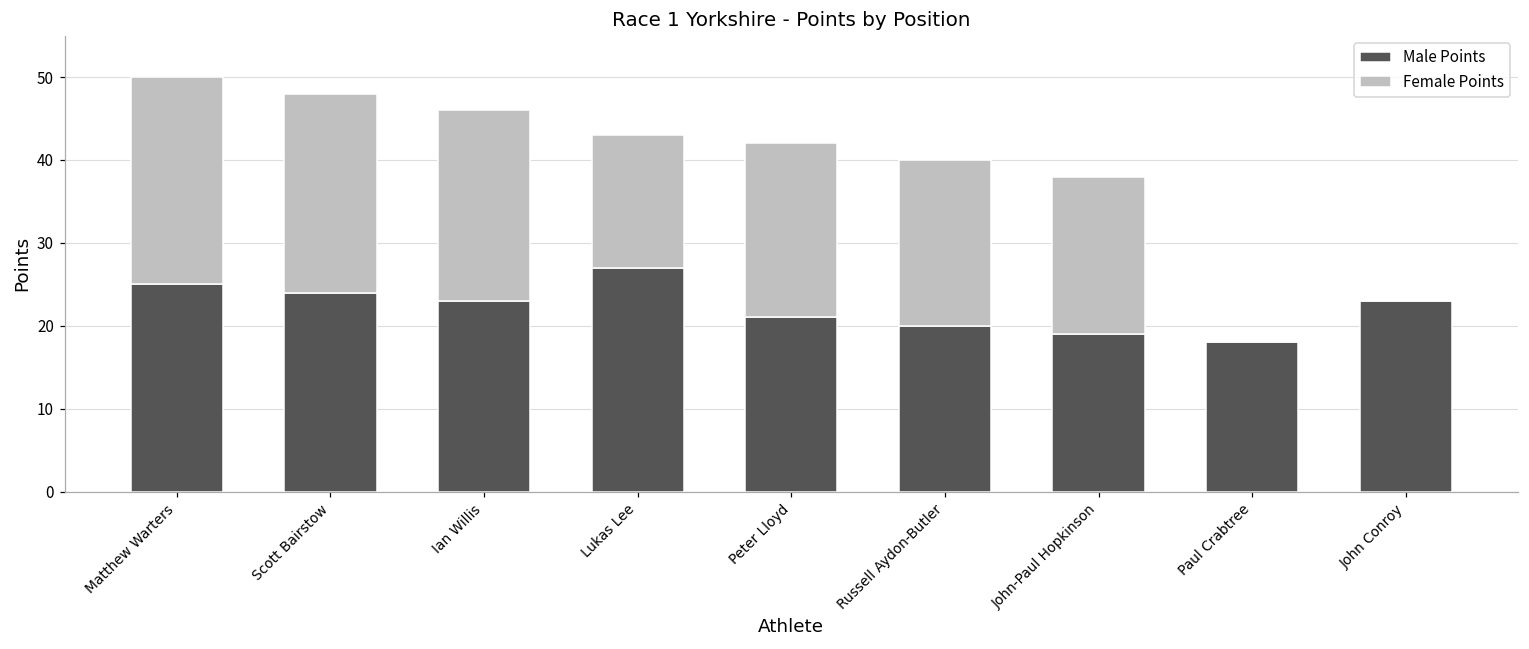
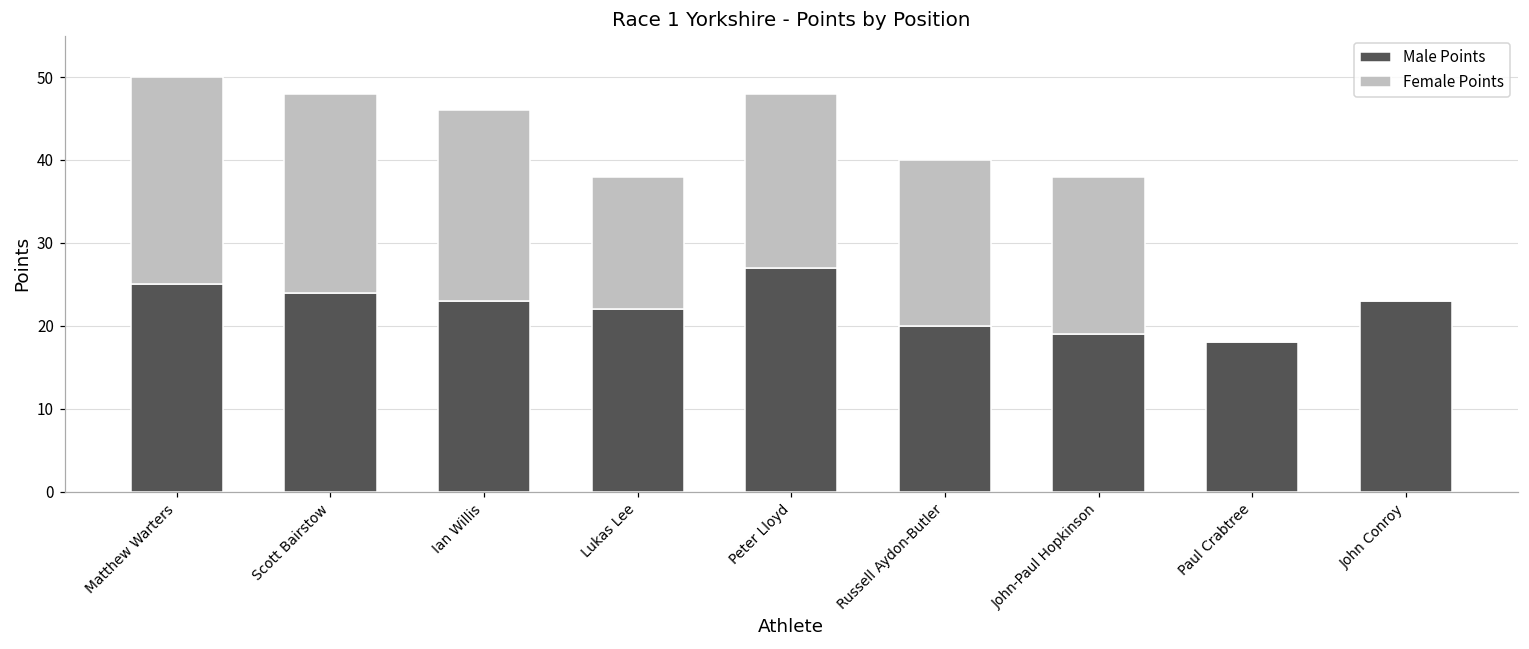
Male Points, Lukas Lee: 27 -> 22
Male Points, Peter Lloyd: 21 -> 27
